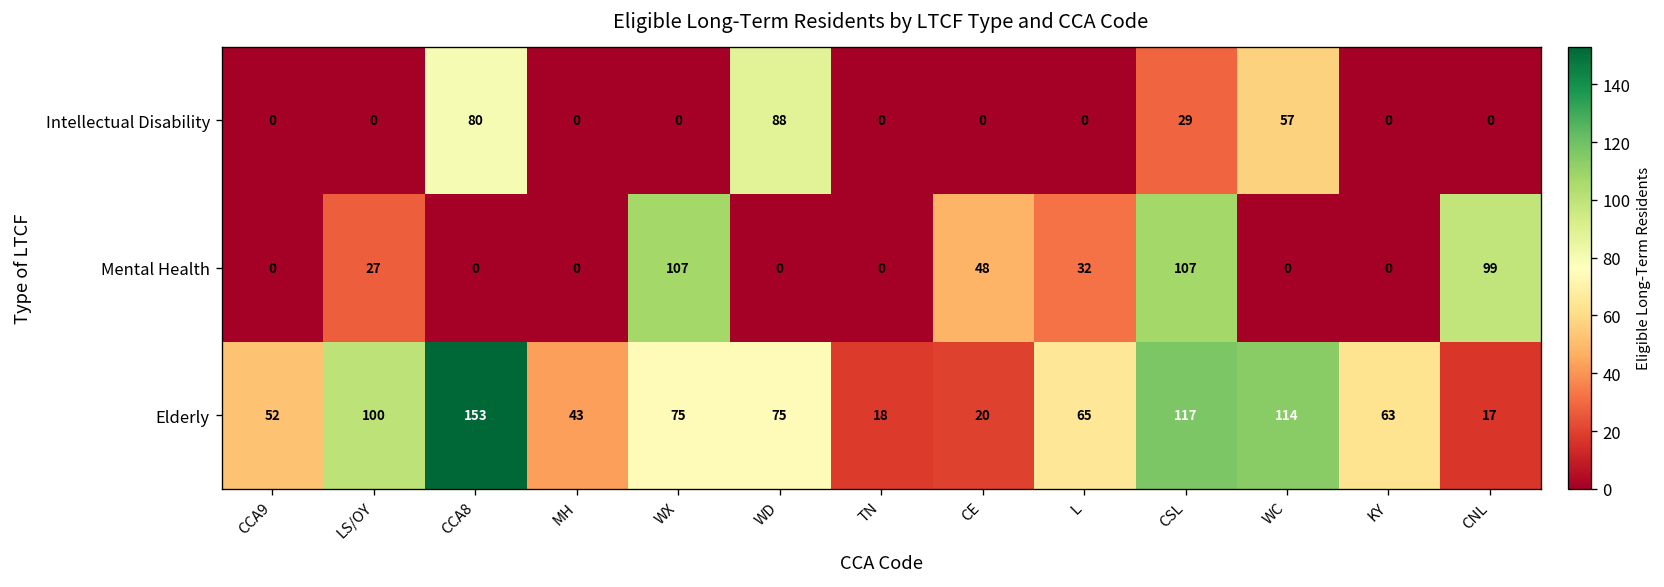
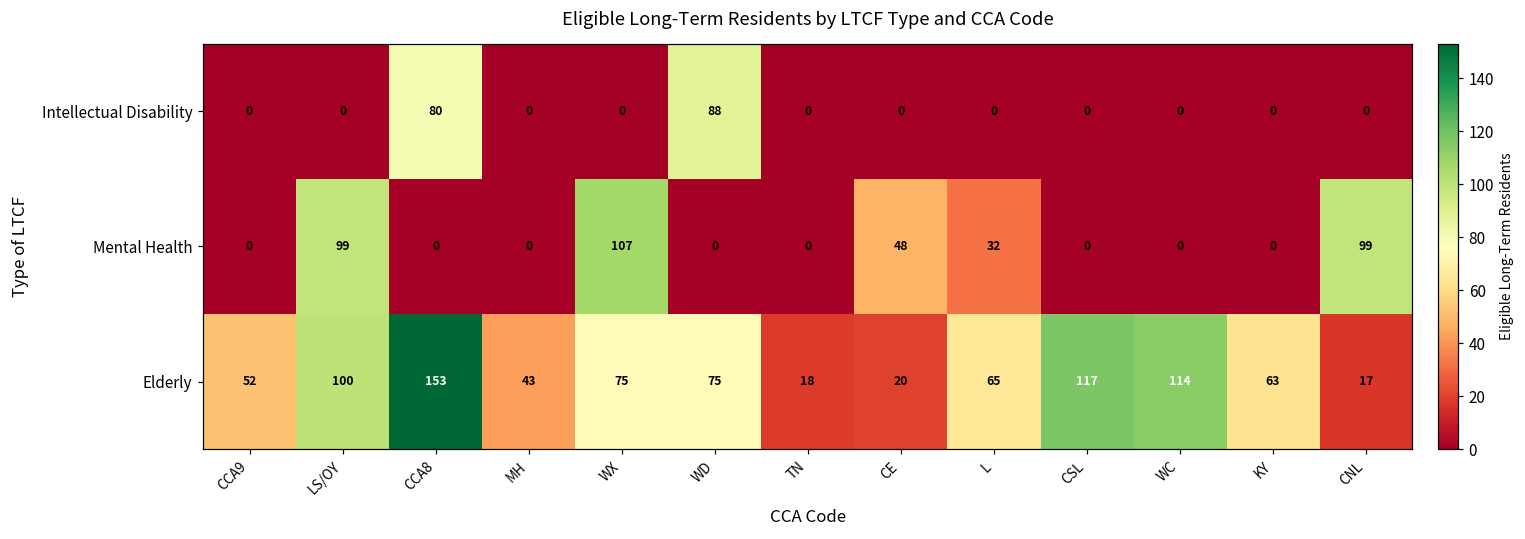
Intellectual Disability, CSL: 29 -> 0
Intellectual Disability, WC: 57 -> 0
Mental Health, LS/OY: 27 -> 99
Mental Health, CSL: 107 -> 0
